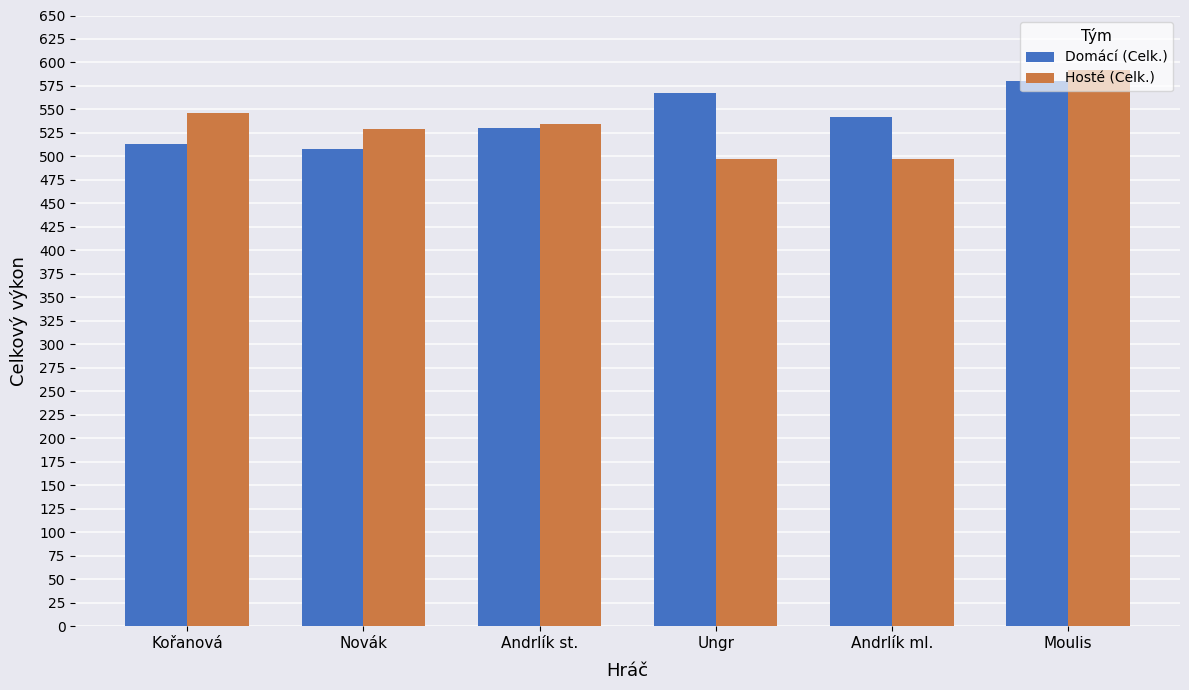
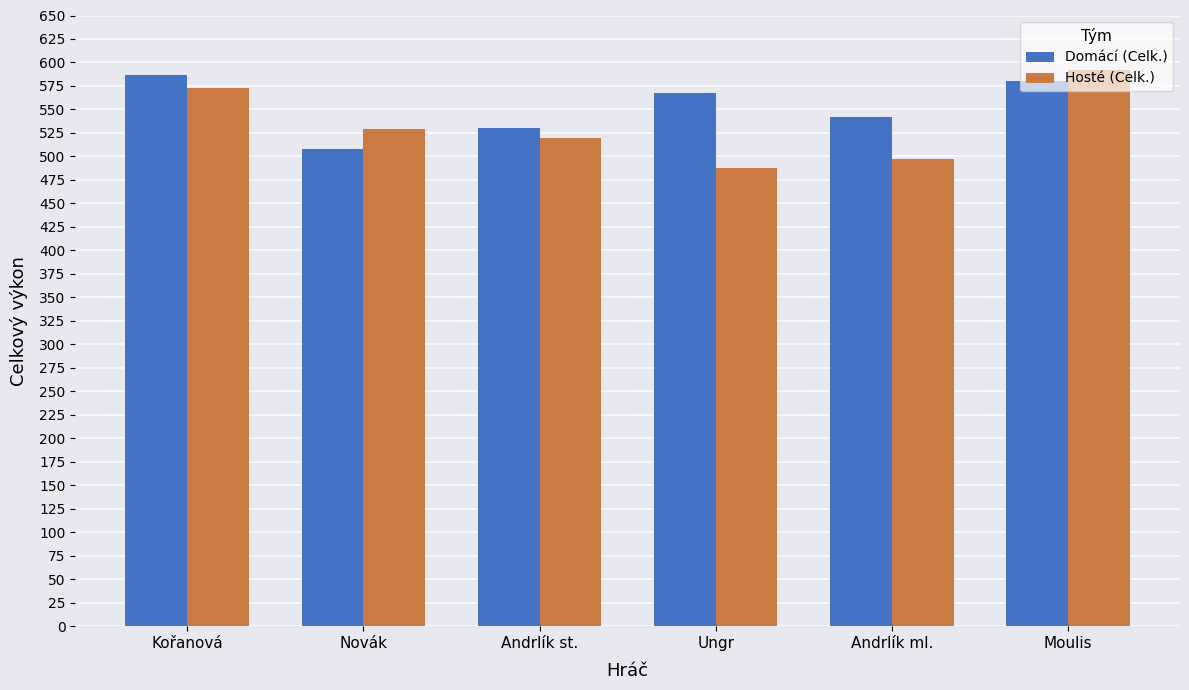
Domácí (Celk.), Kořanová: 510 -> 590
Hosté (Celk.), Kořanová: 550 -> 570
Hosté (Celk.), Andrlík st.: 540 -> 520
Hosté (Celk.), Ungr: 500 -> 490
